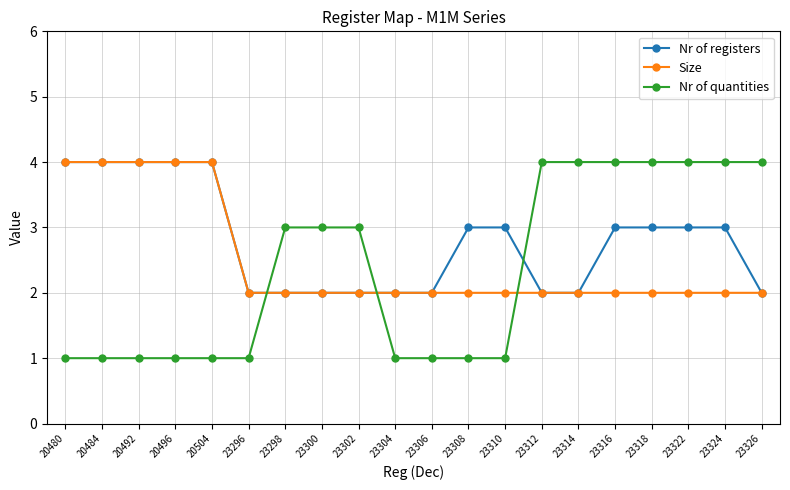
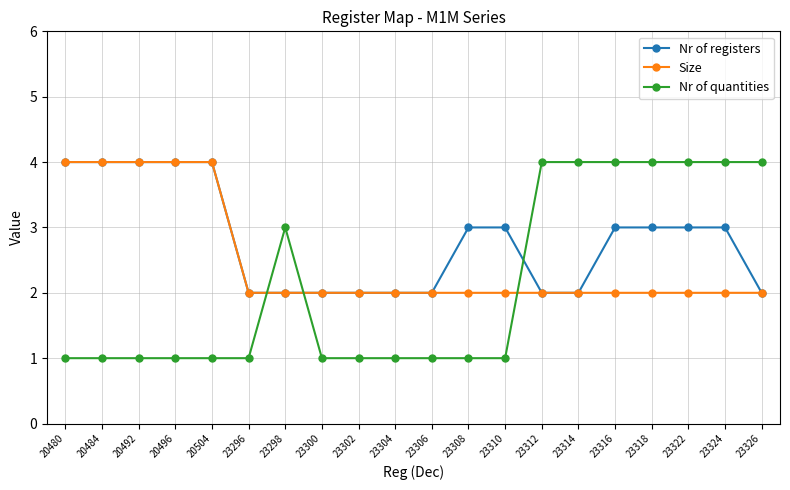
Nr of quantities, 23300: 3 -> 1
Nr of quantities, 23302: 3 -> 1
